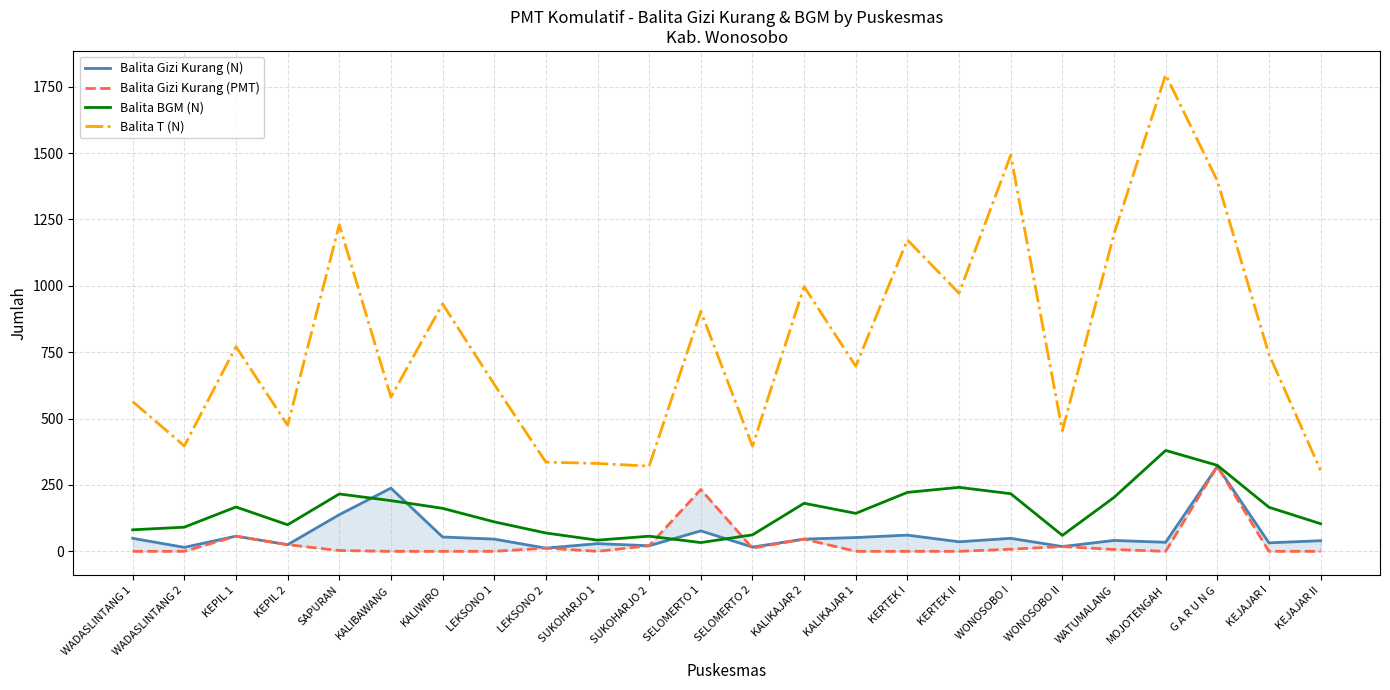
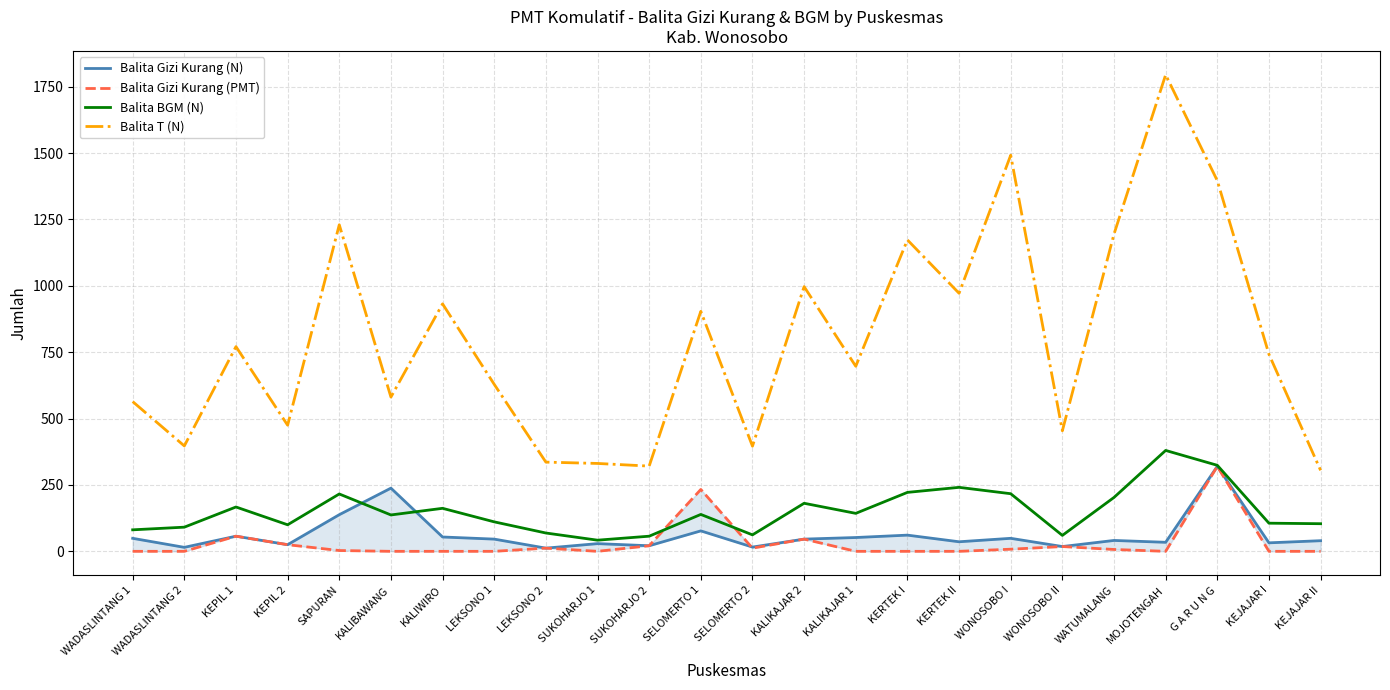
Balita BGM (N), KALIBAWANG: 190 -> 140
Balita BGM (N), SELOMERTO 1: 30 -> 140
Balita BGM (N), KEJAJAR I: 170 -> 110
